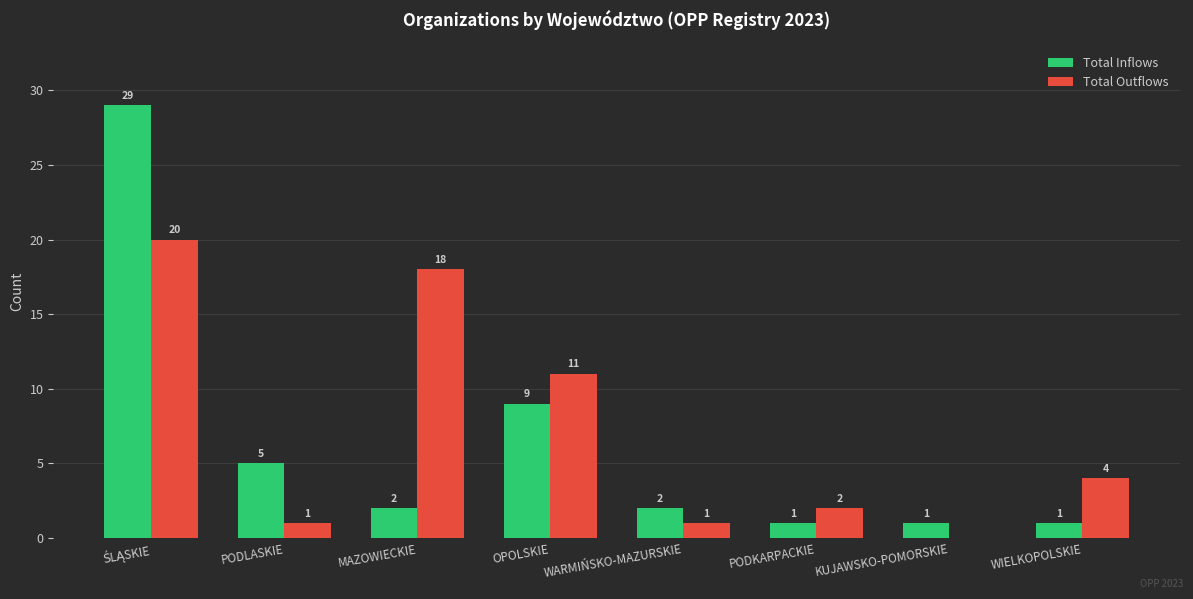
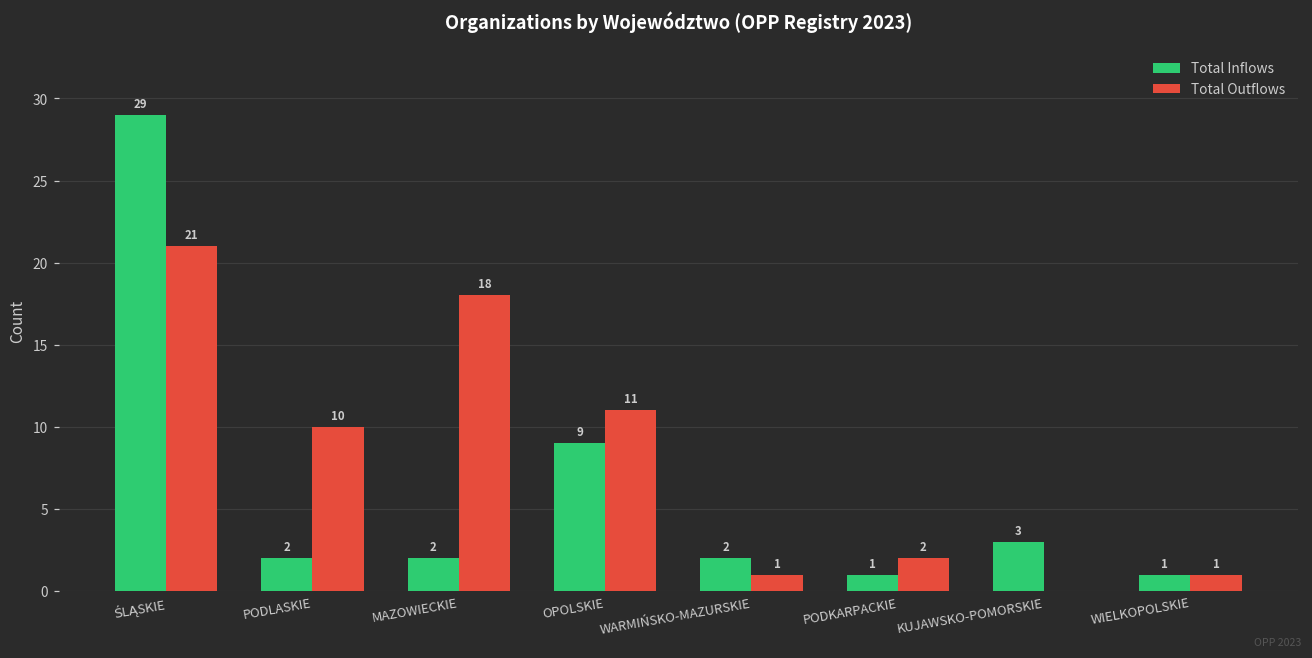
Total Outflows, ŚLĄSKIE: 20 -> 21
Total Inflows, PODLASKIE: 5 -> 2
Total Outflows, PODLASKIE: 1 -> 10
Total Inflows, KUJAWSKO-POMORSKIE: 1 -> 3
Total Outflows, WIELKOPOLSKIE: 4 -> 1
